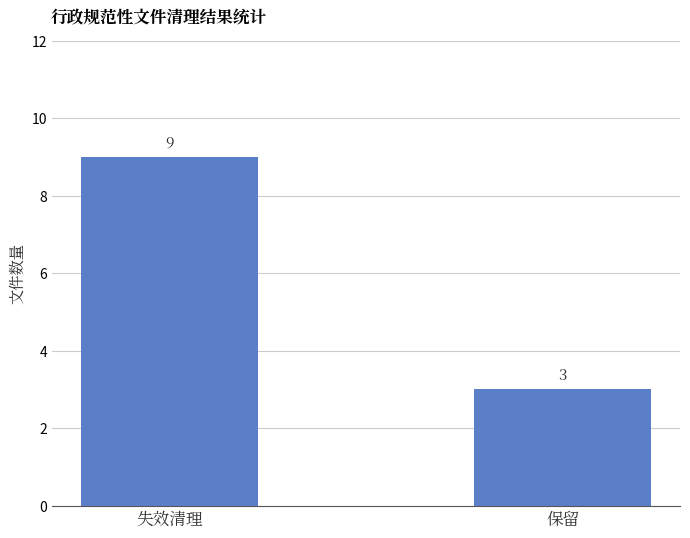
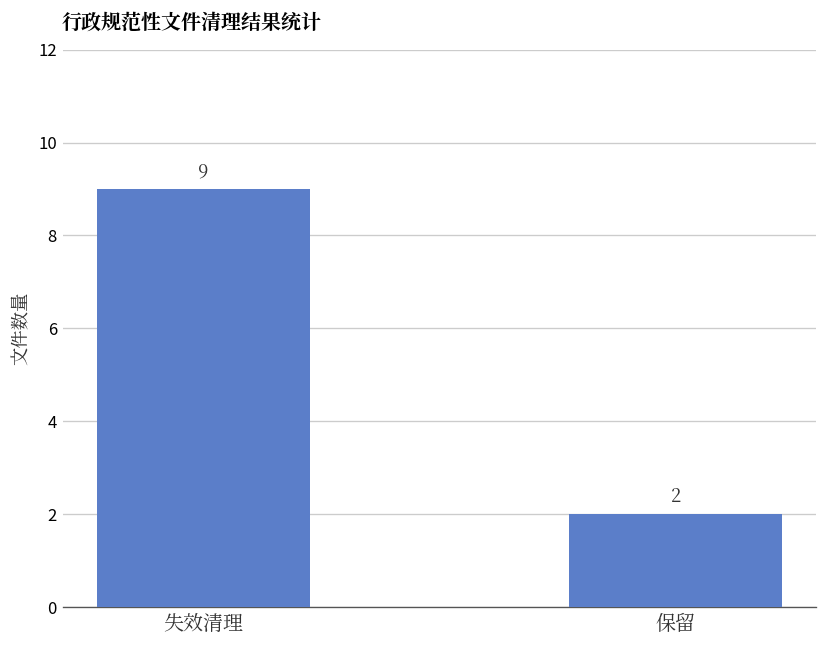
保留: 3 -> 2
